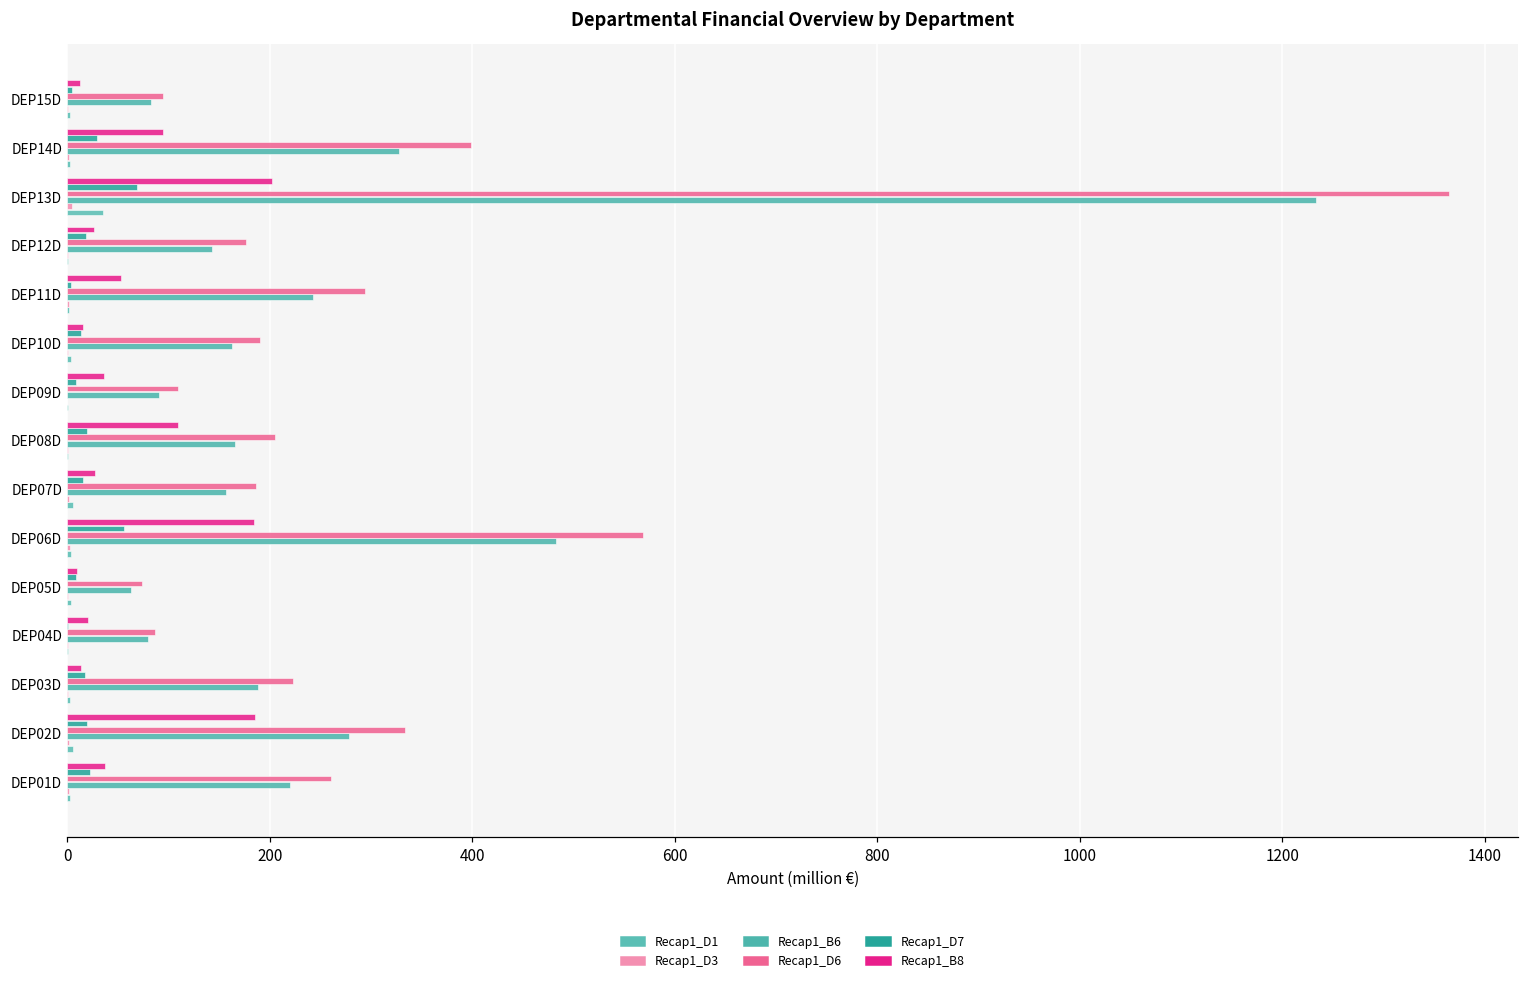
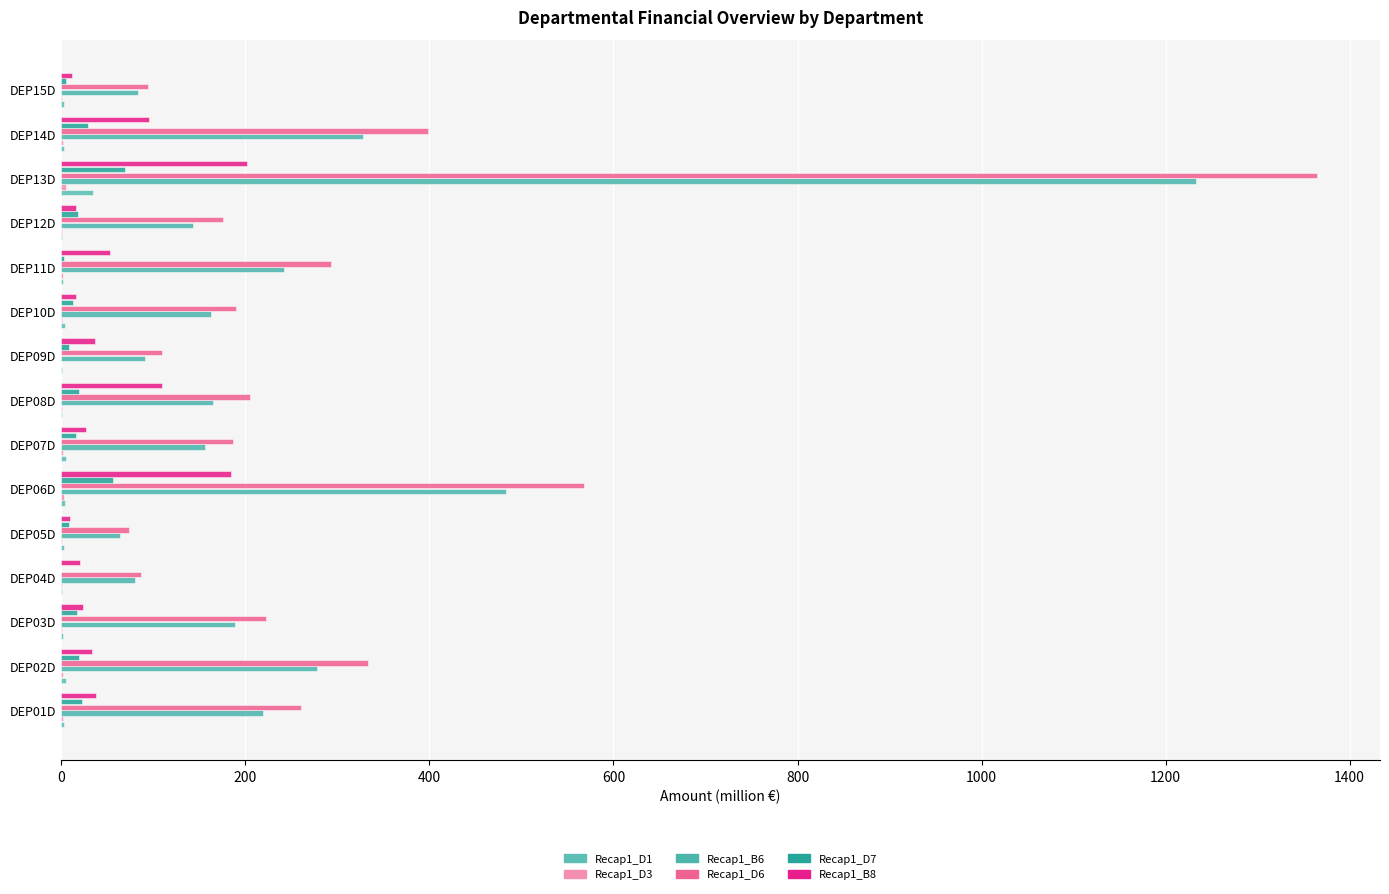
Recap1_B8, DEP12D: 30 -> 20
Recap1_B8, DEP03D: 10 -> 20
Recap1_B8, DEP02D: 180 -> 30
